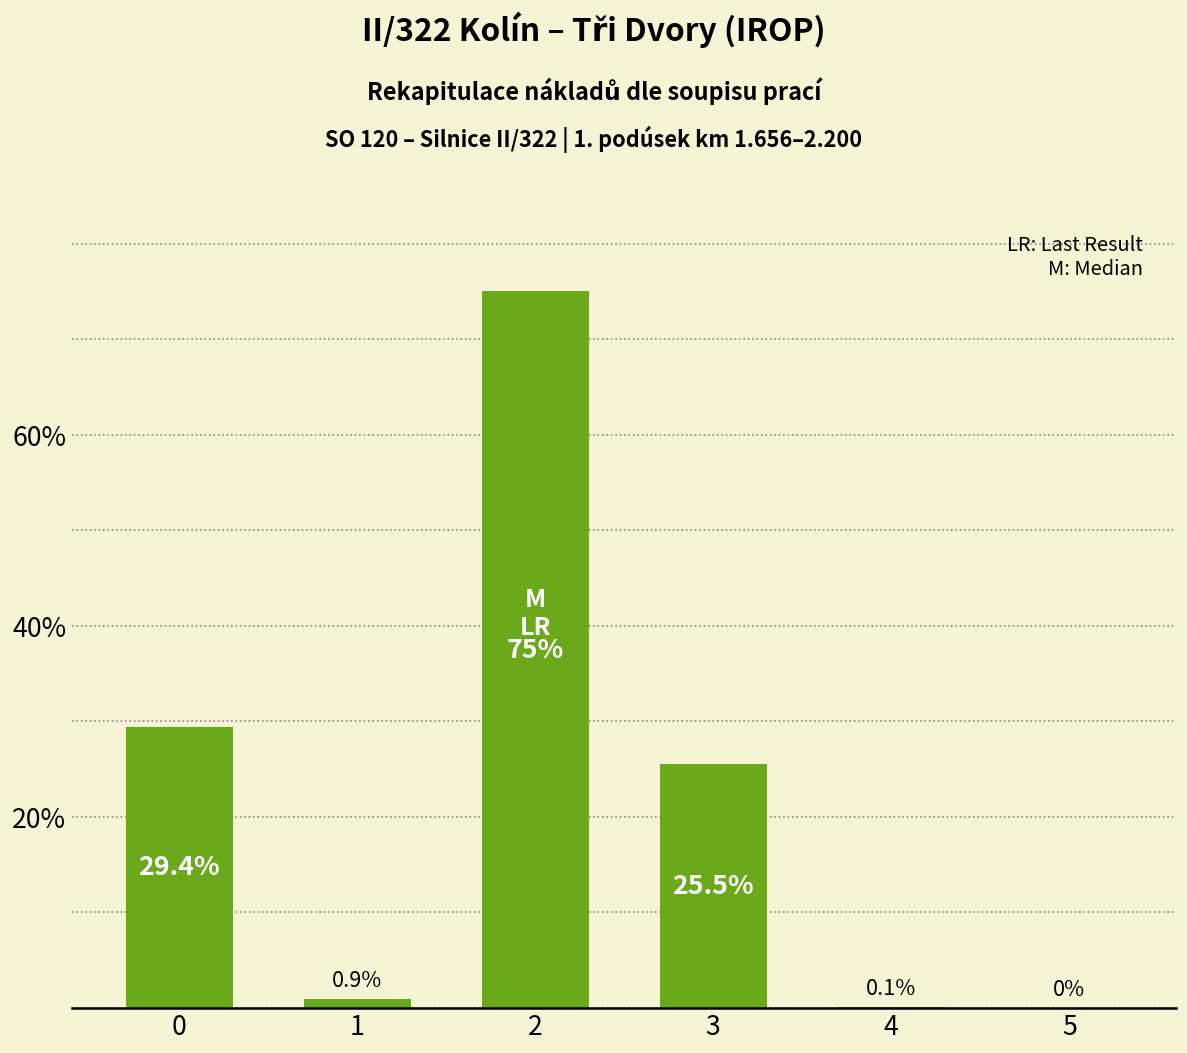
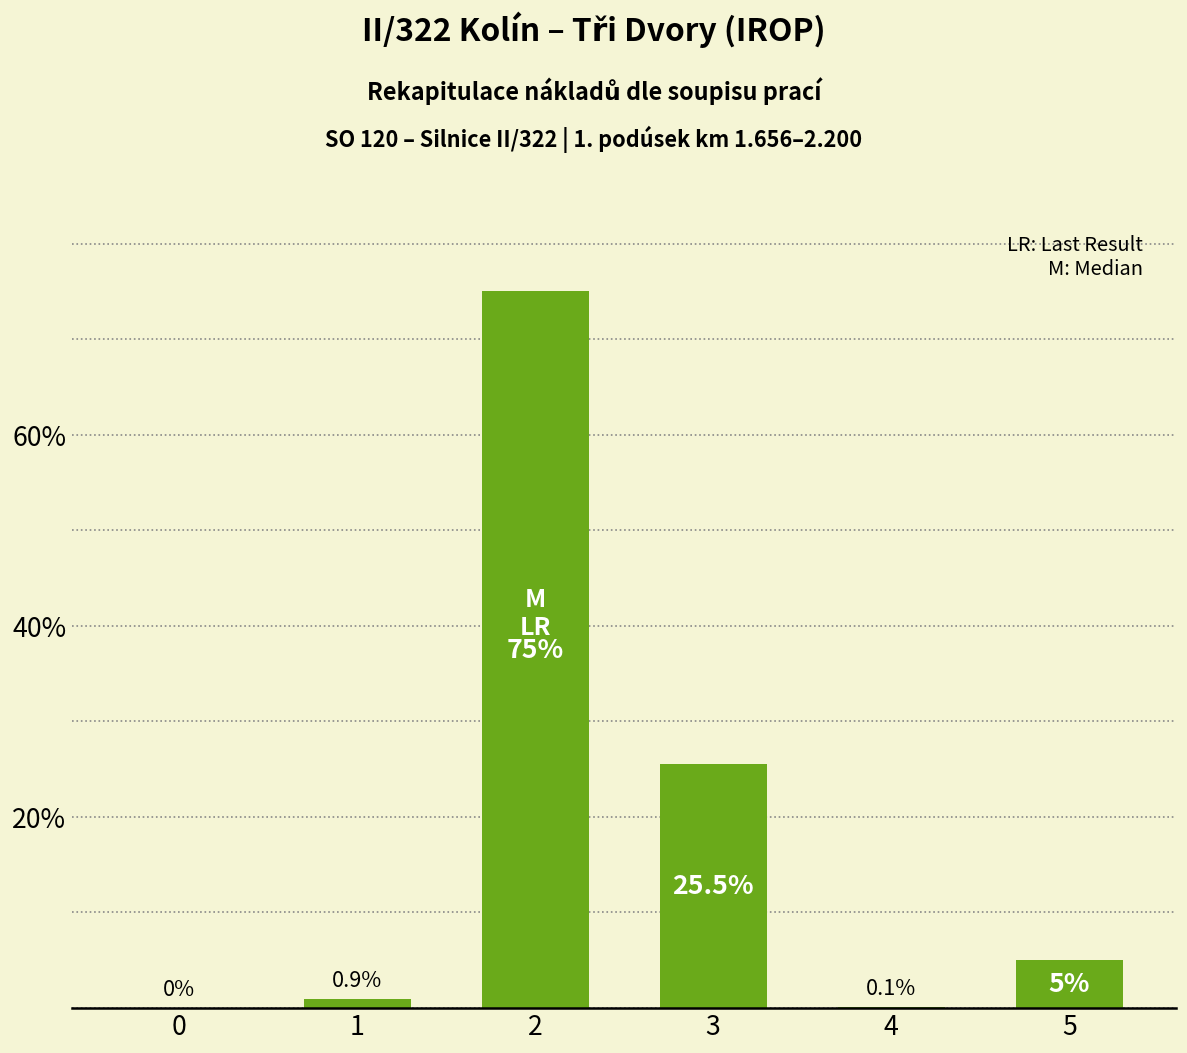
0: 29.4% -> 0%
5: 0% -> 5%
